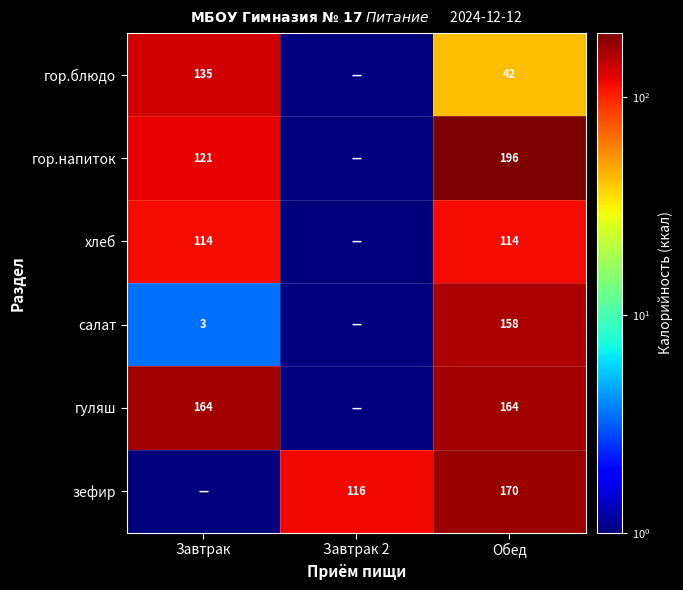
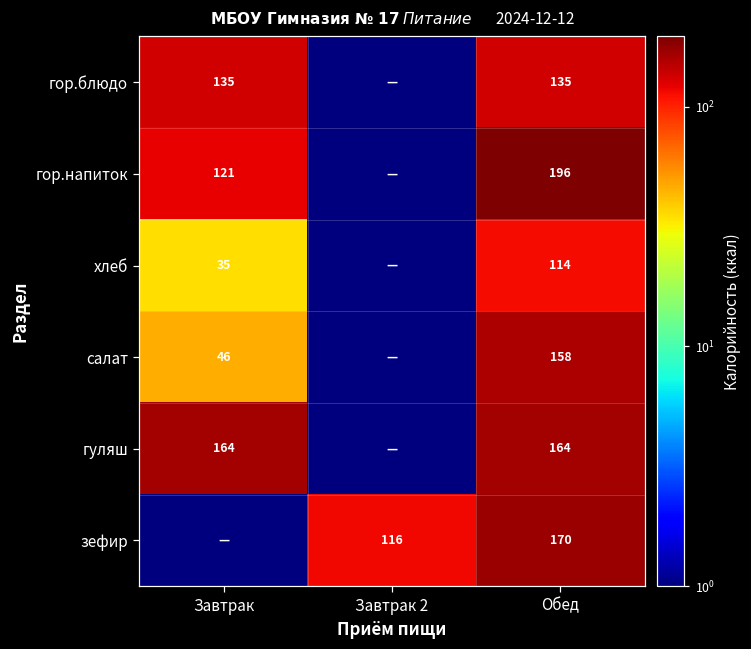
гор.блюдо, Обед: 42 -> 135
хлеб, Завтрак: 114 -> 35
салат, Завтрак: 3 -> 46
